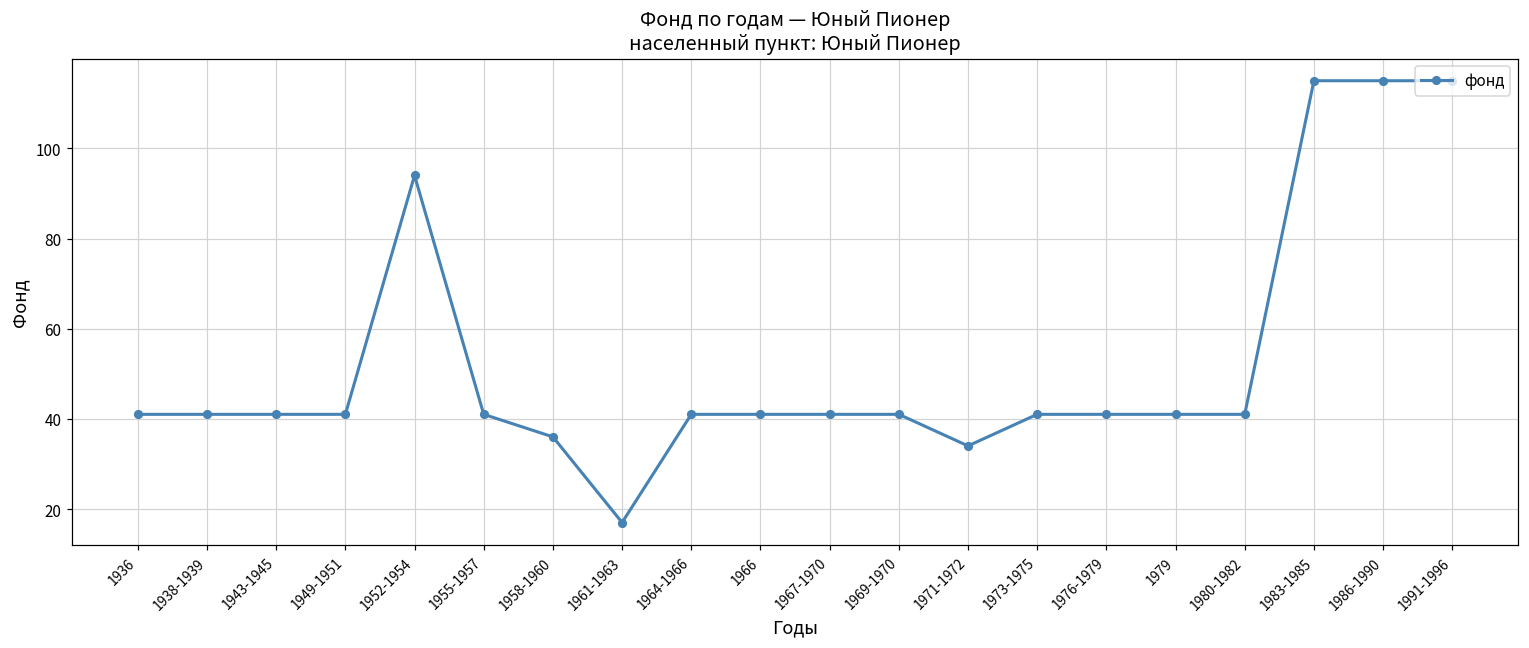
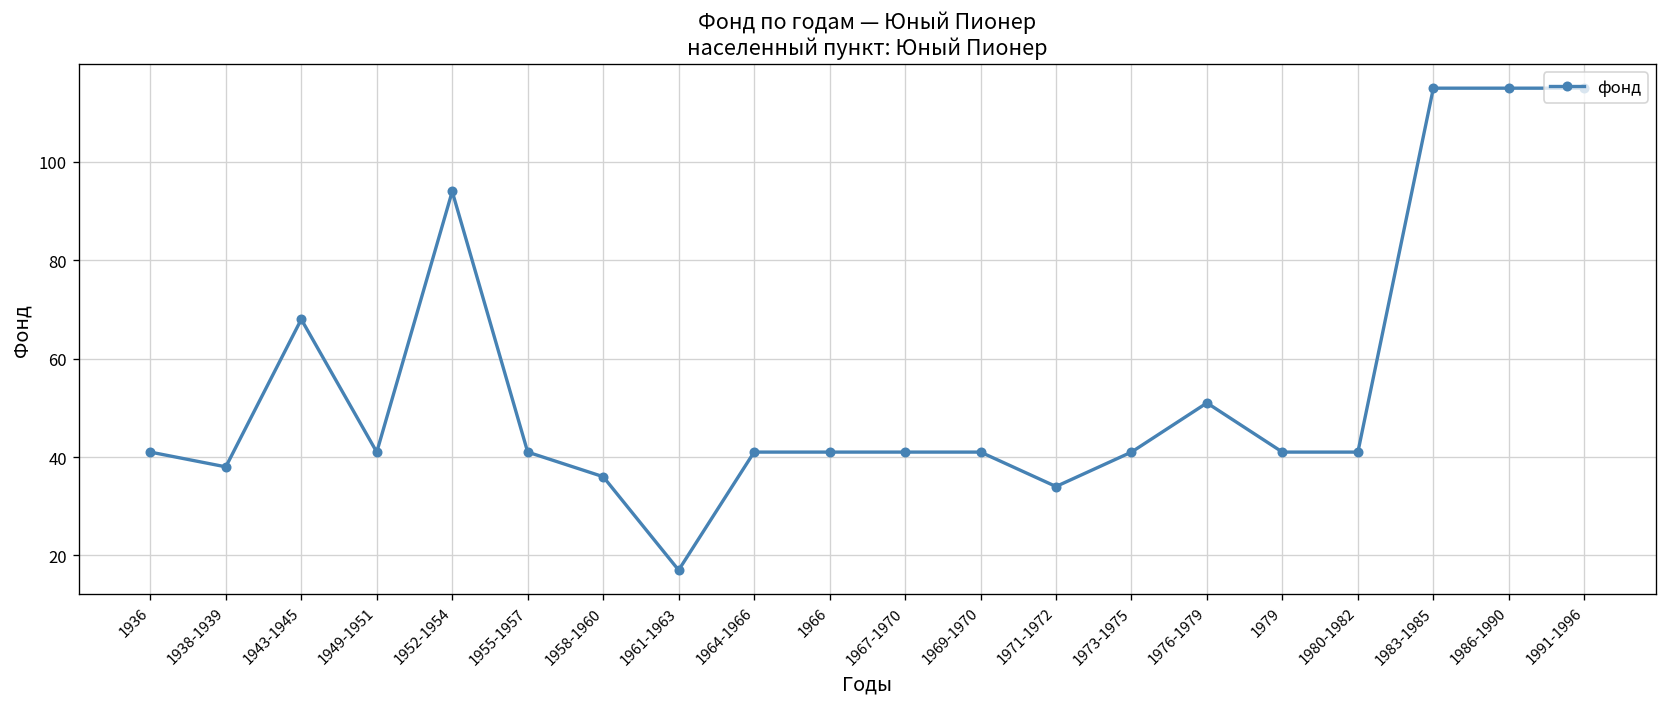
1938-1939: 41 -> 38
1943-1945: 41 -> 68
1976-1979: 41 -> 51
